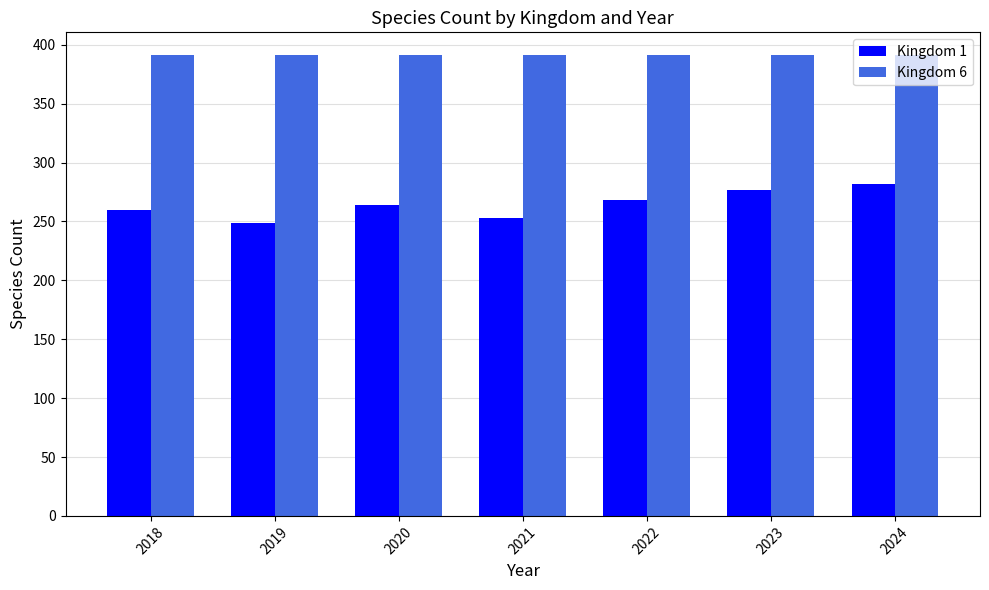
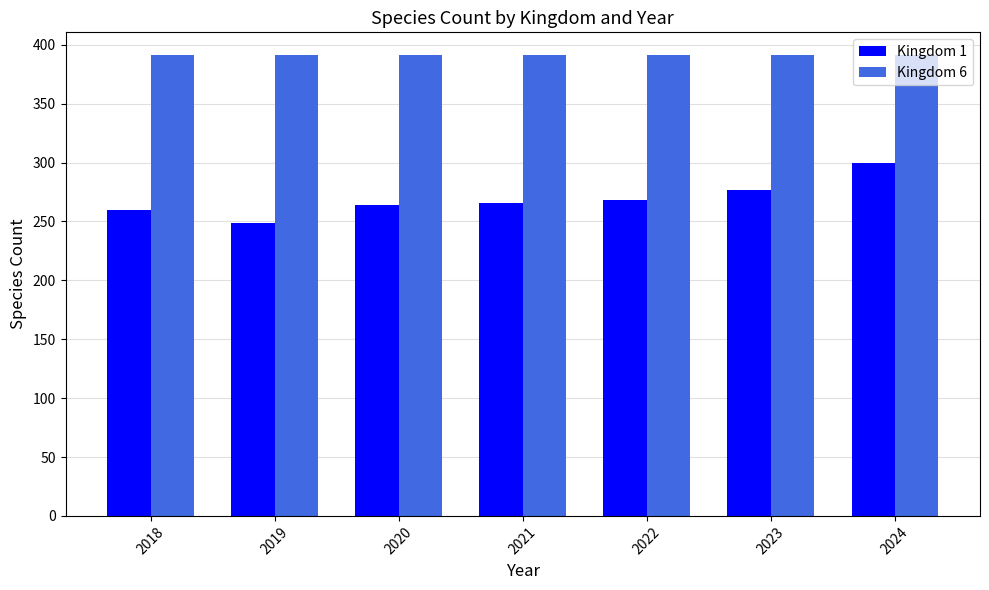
Kingdom 1, 2021: 253 -> 266
Kingdom 1, 2024: 282 -> 300
